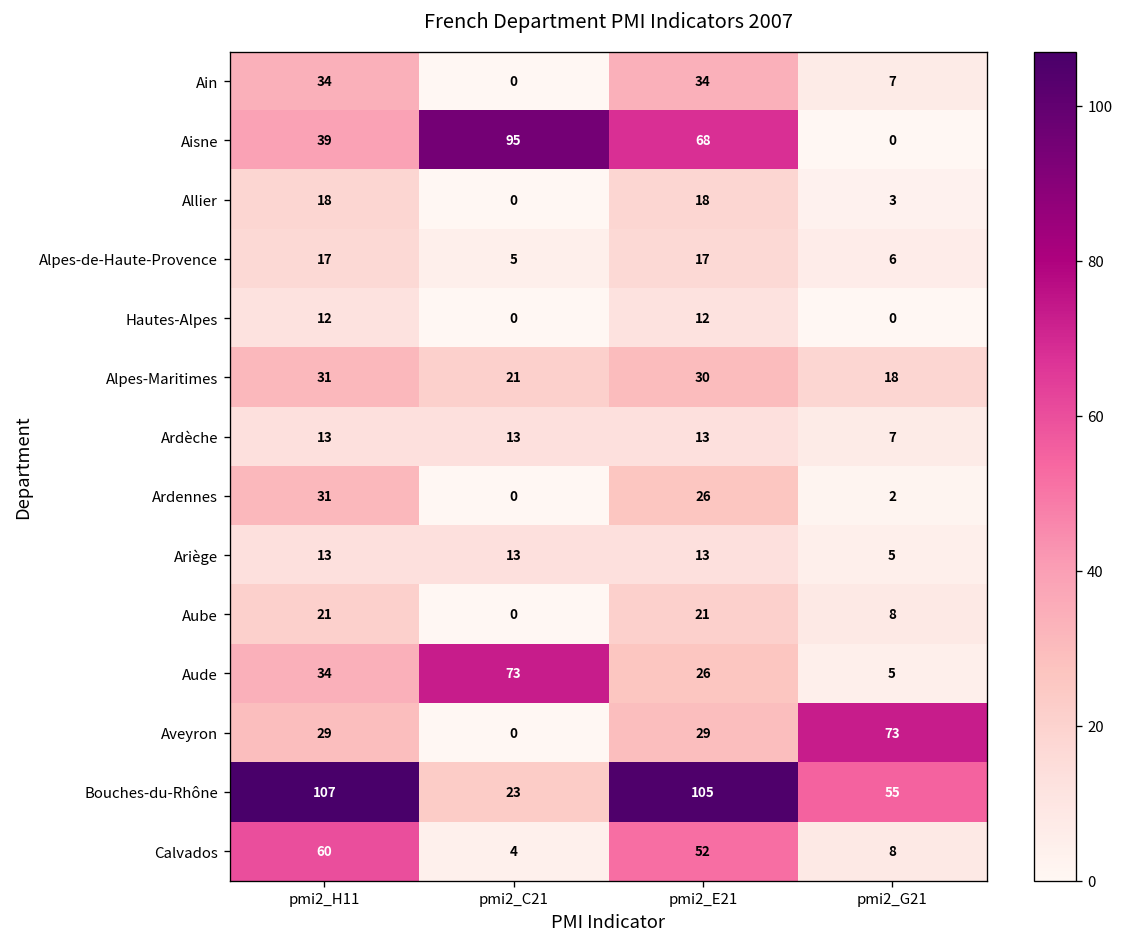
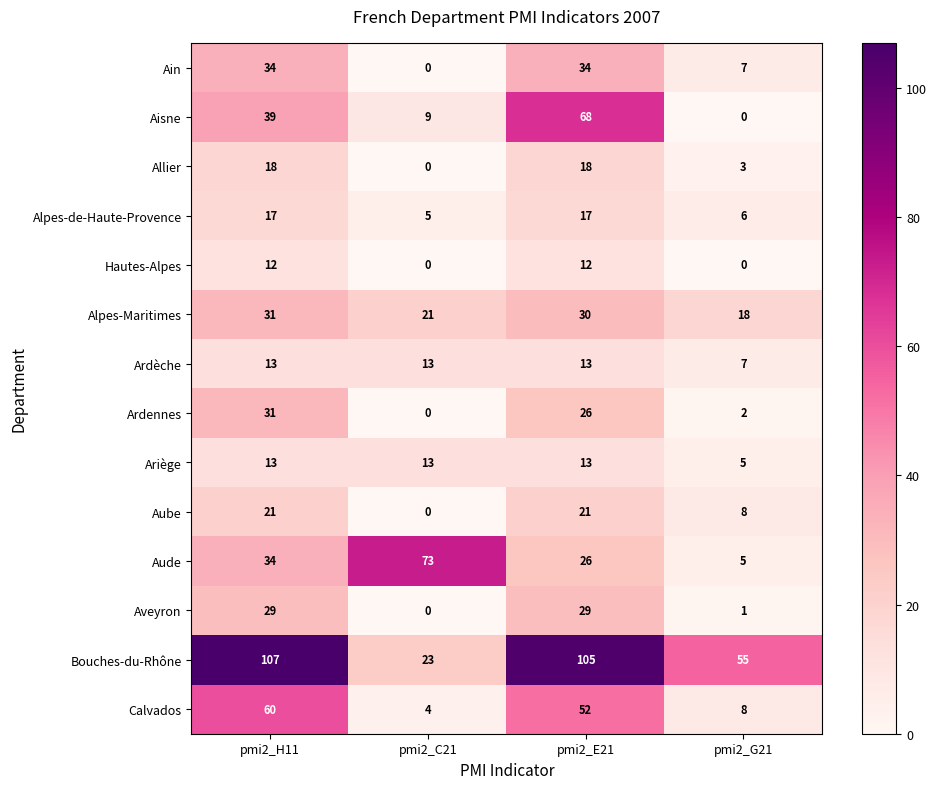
Aisne, pmi2_C21: 95 -> 9
Aveyron, pmi2_G21: 73 -> 1
